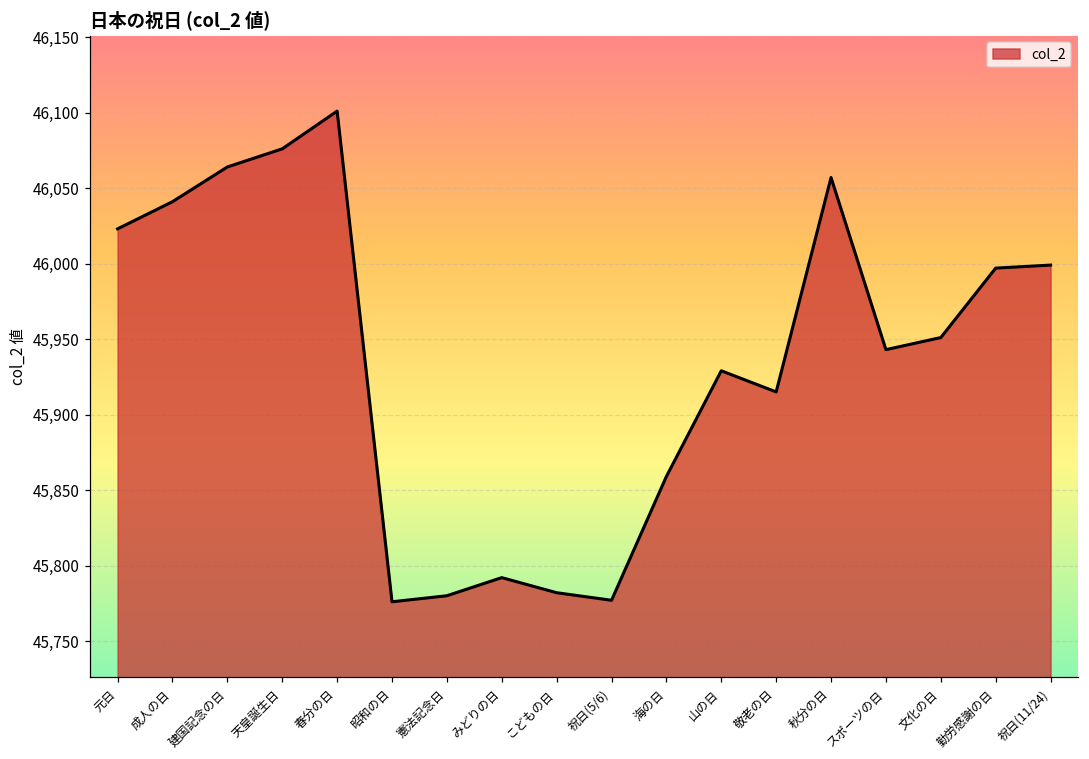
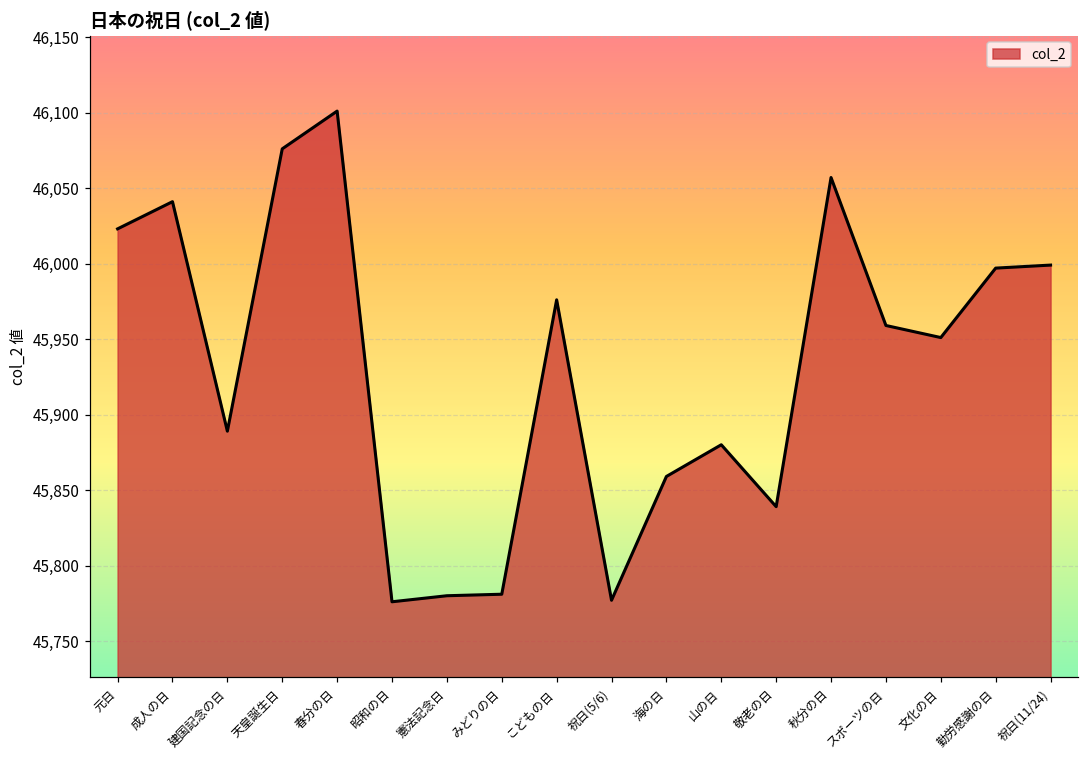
建国記念の日: 46,064 -> 45,889
みどりの日: 45,792 -> 45,781
こどもの日: 45,782 -> 45,976
山の日: 45,929 -> 45,880
敬老の日: 45,915 -> 45,839
スポーツの日: 45,943 -> 45,959
